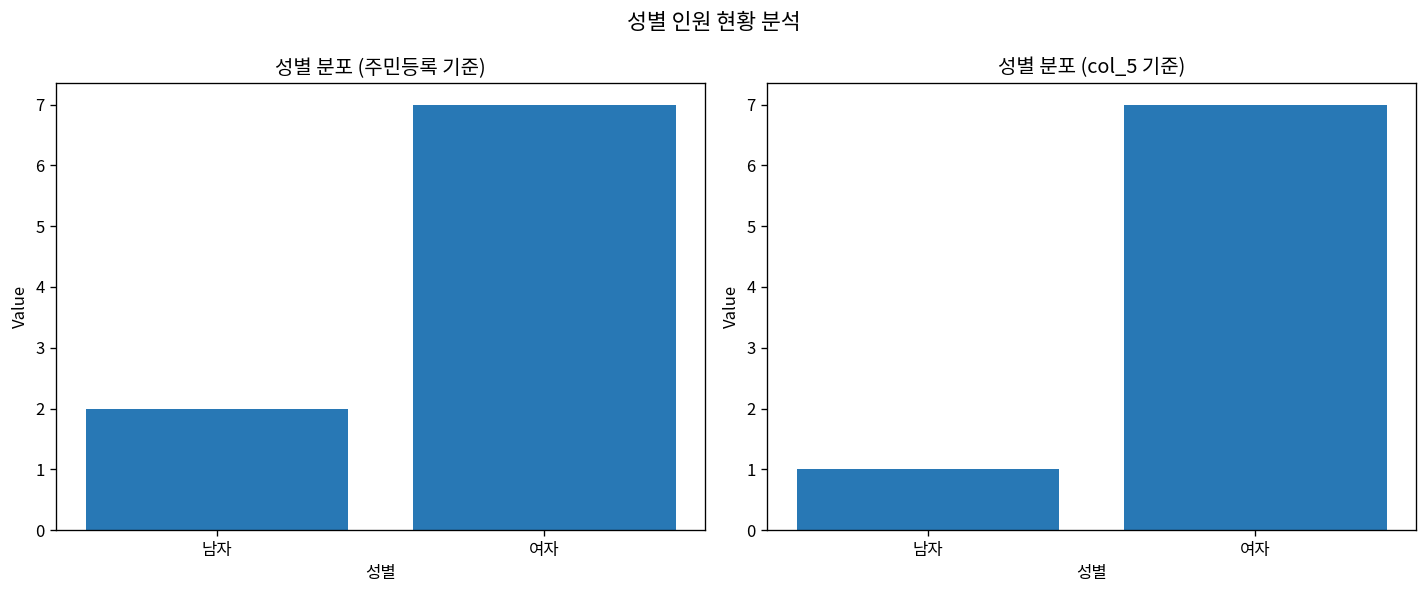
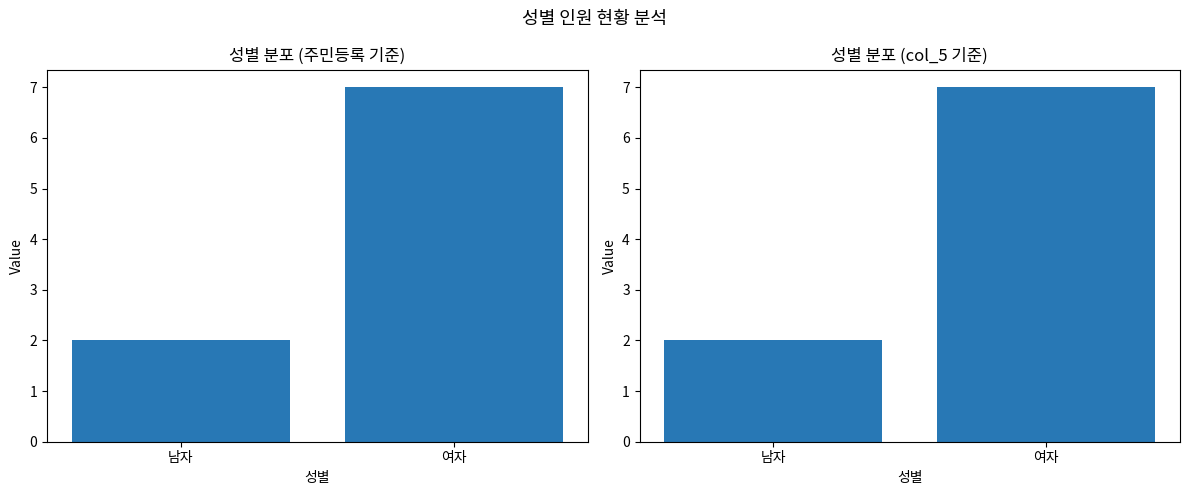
성별 분포 (col_5 기준), 남자: 1 -> 2
